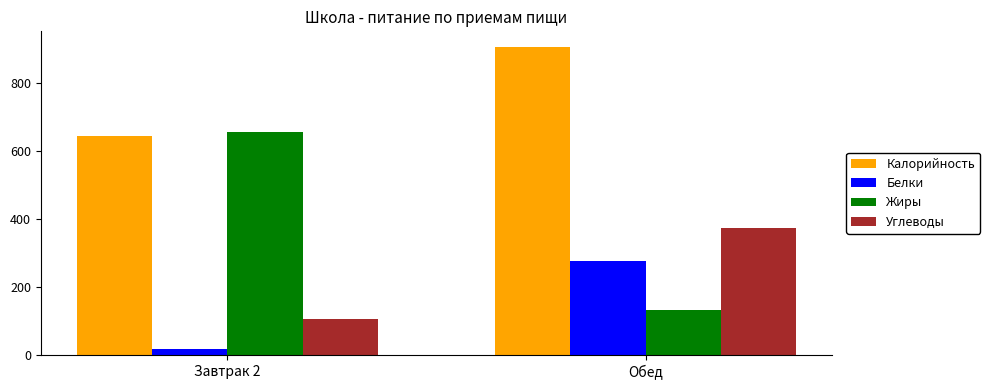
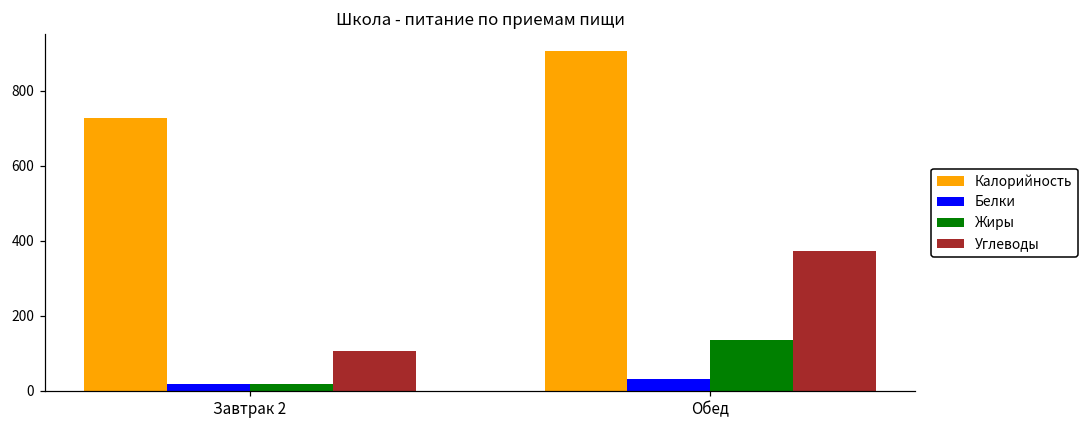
Калорийность, Завтрак 2: 640 -> 730
Жиры, Завтрак 2: 650 -> 20
Белки, Обед: 280 -> 30
